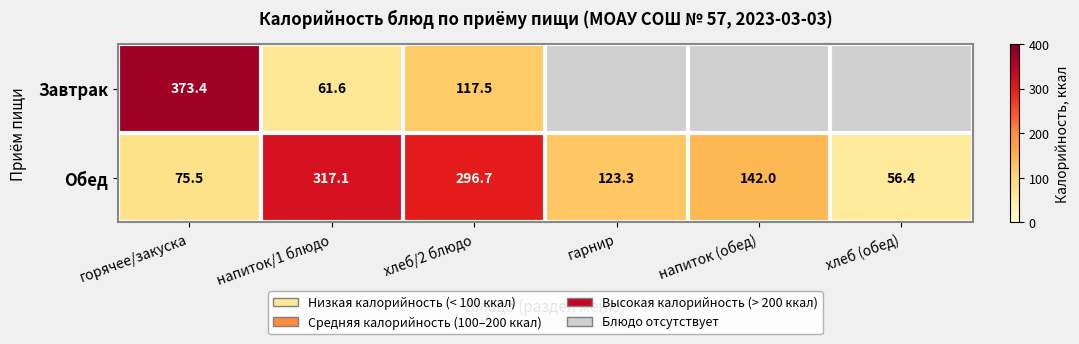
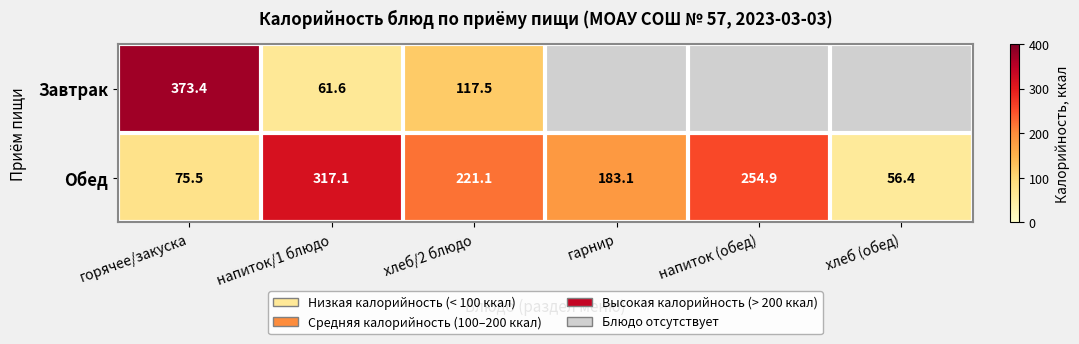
Обед, хлеб/2 блюдо: 296.7 -> 221.1
Обед, гарнир: 123.3 -> 183.1
Обед, напиток (обед): 142.0 -> 254.9
